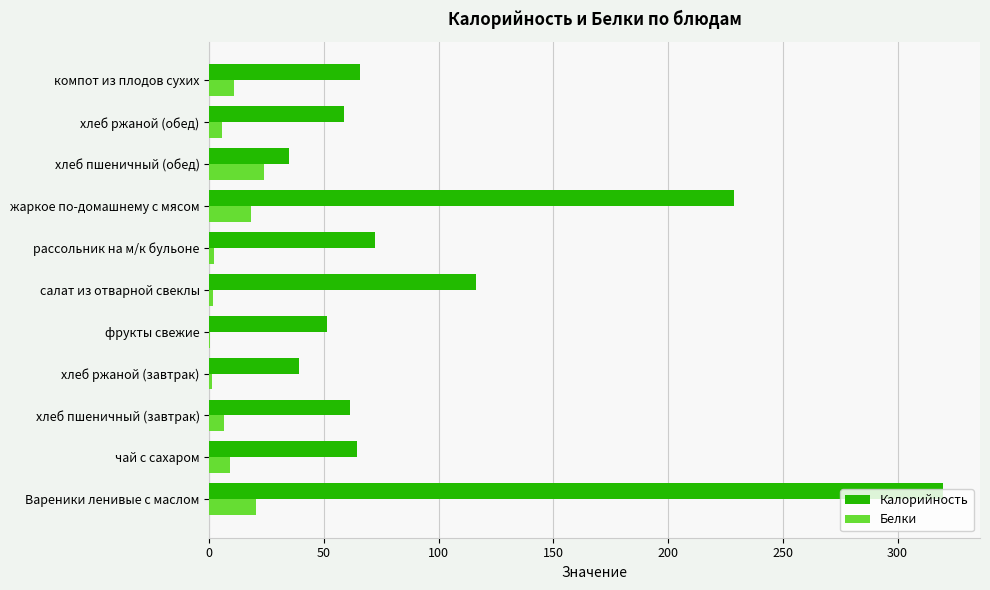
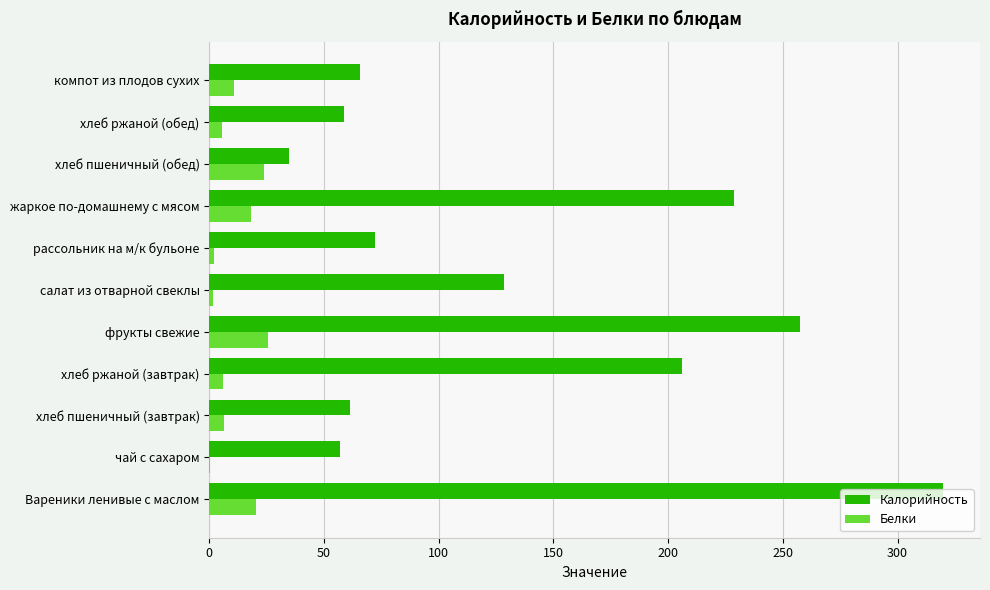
Калорийность, салат из отварной свеклы: 116 -> 129
Калорийность, фрукты свежие: 51 -> 258
Белки, фрукты свежие: 0 -> 26
Калорийность, хлеб ржаной (завтрак): 39 -> 206
Белки, хлеб ржаной (завтрак): 1 -> 6
Калорийность, чай с сахаром: 65 -> 57
Белки, чай с сахаром: 9 -> 0
